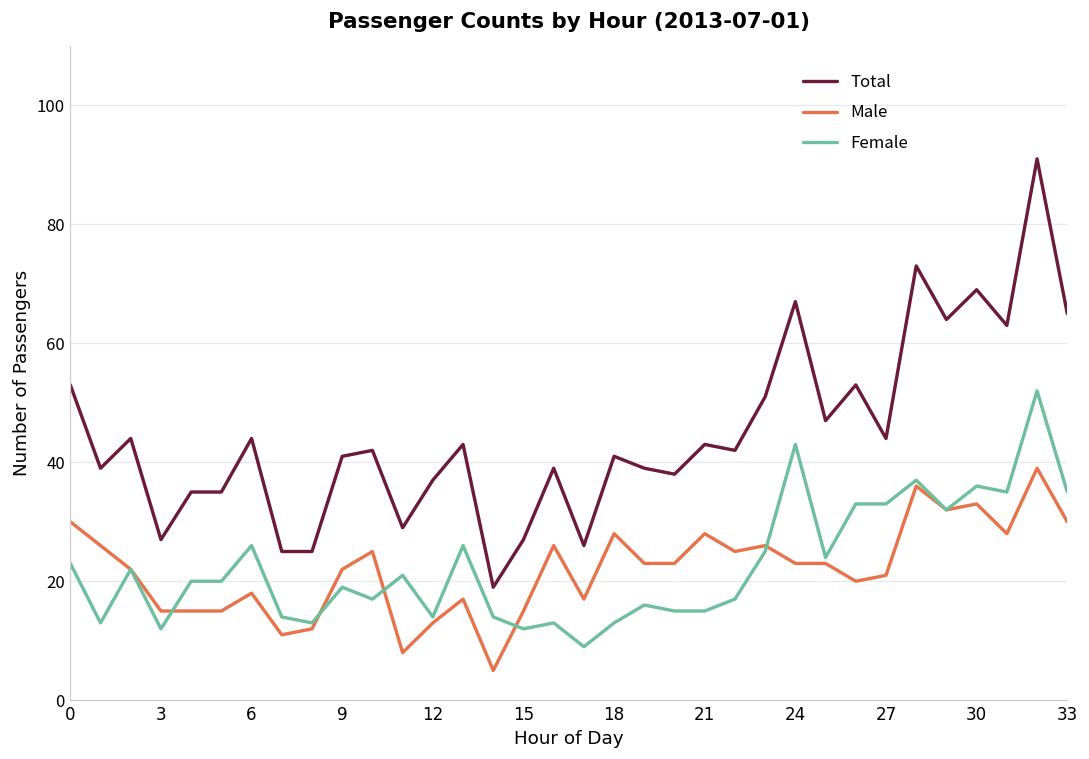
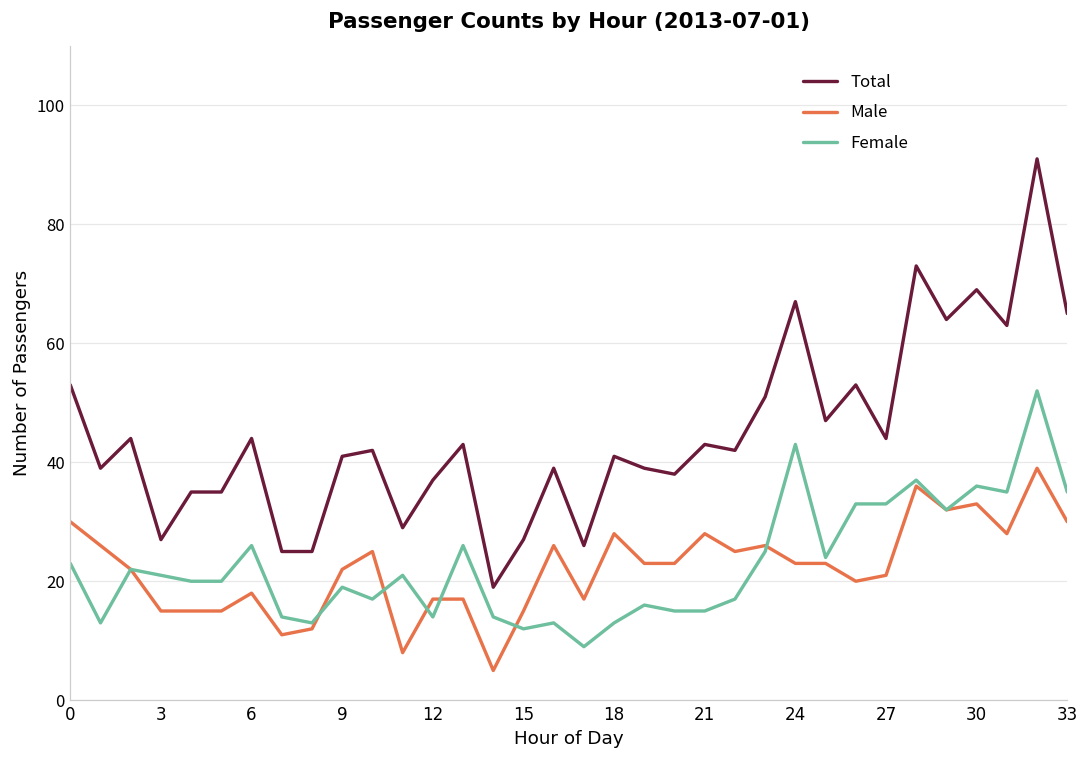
Female, 3: 12 -> 21
Male, 12: 13 -> 17
